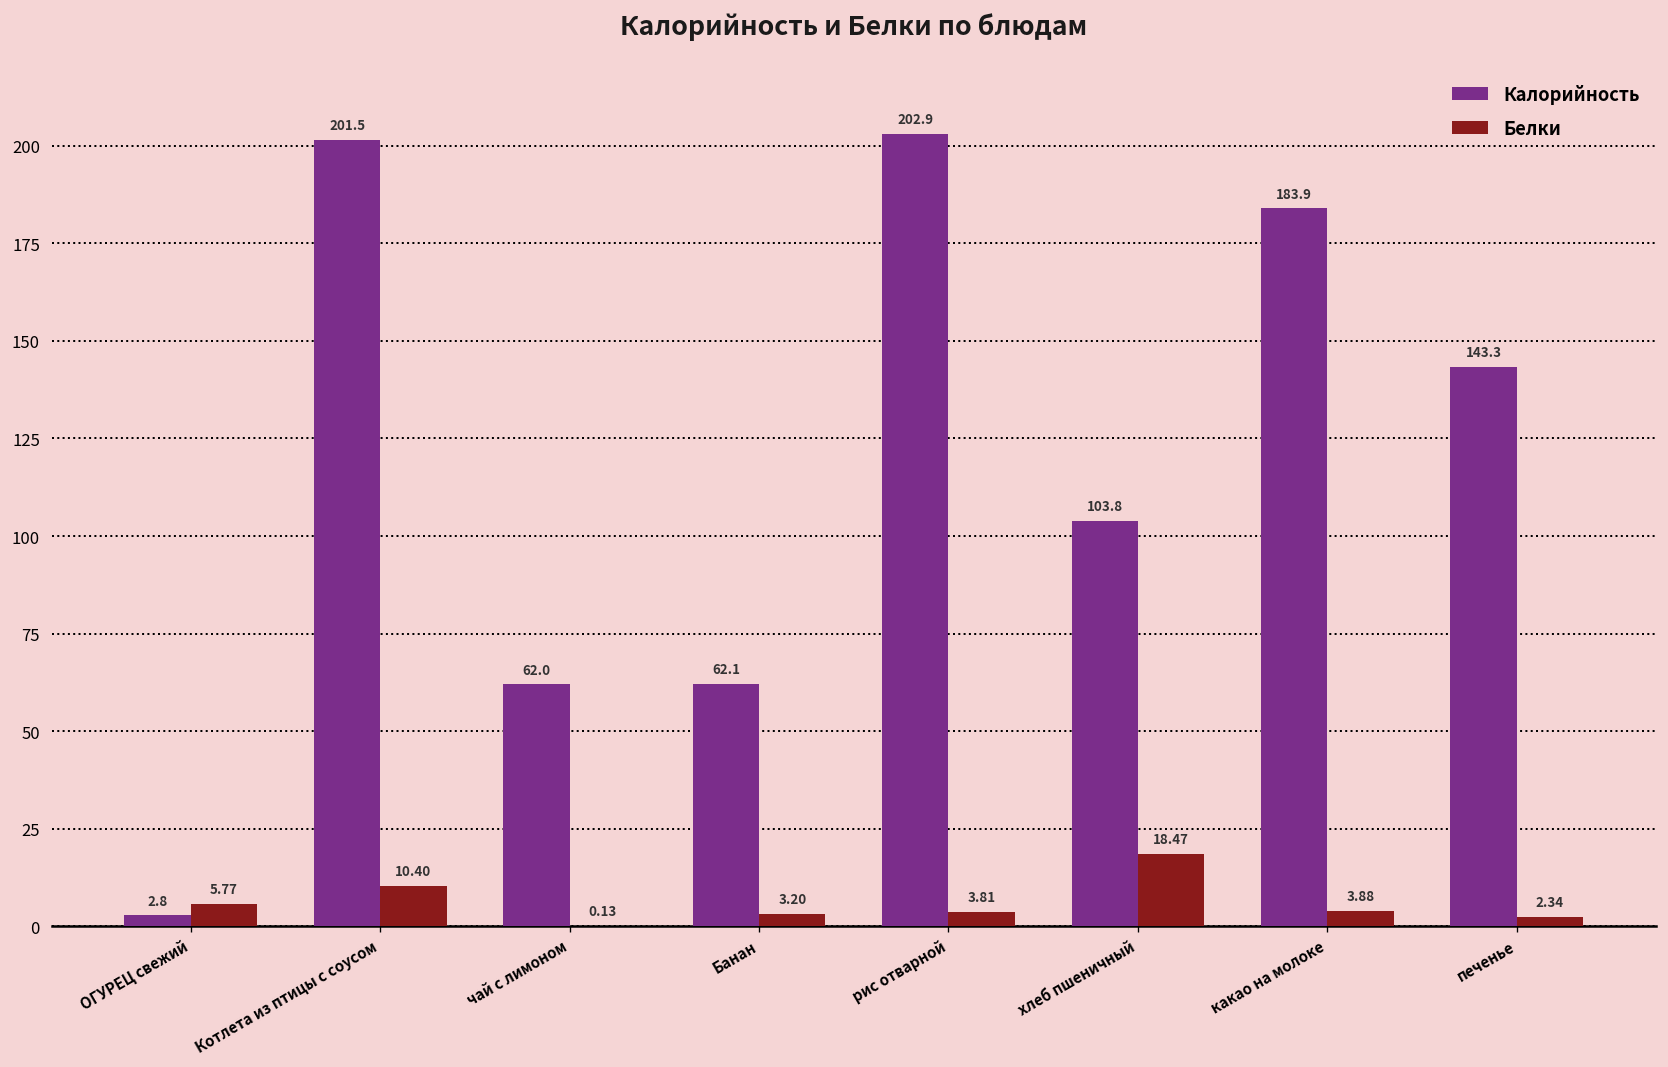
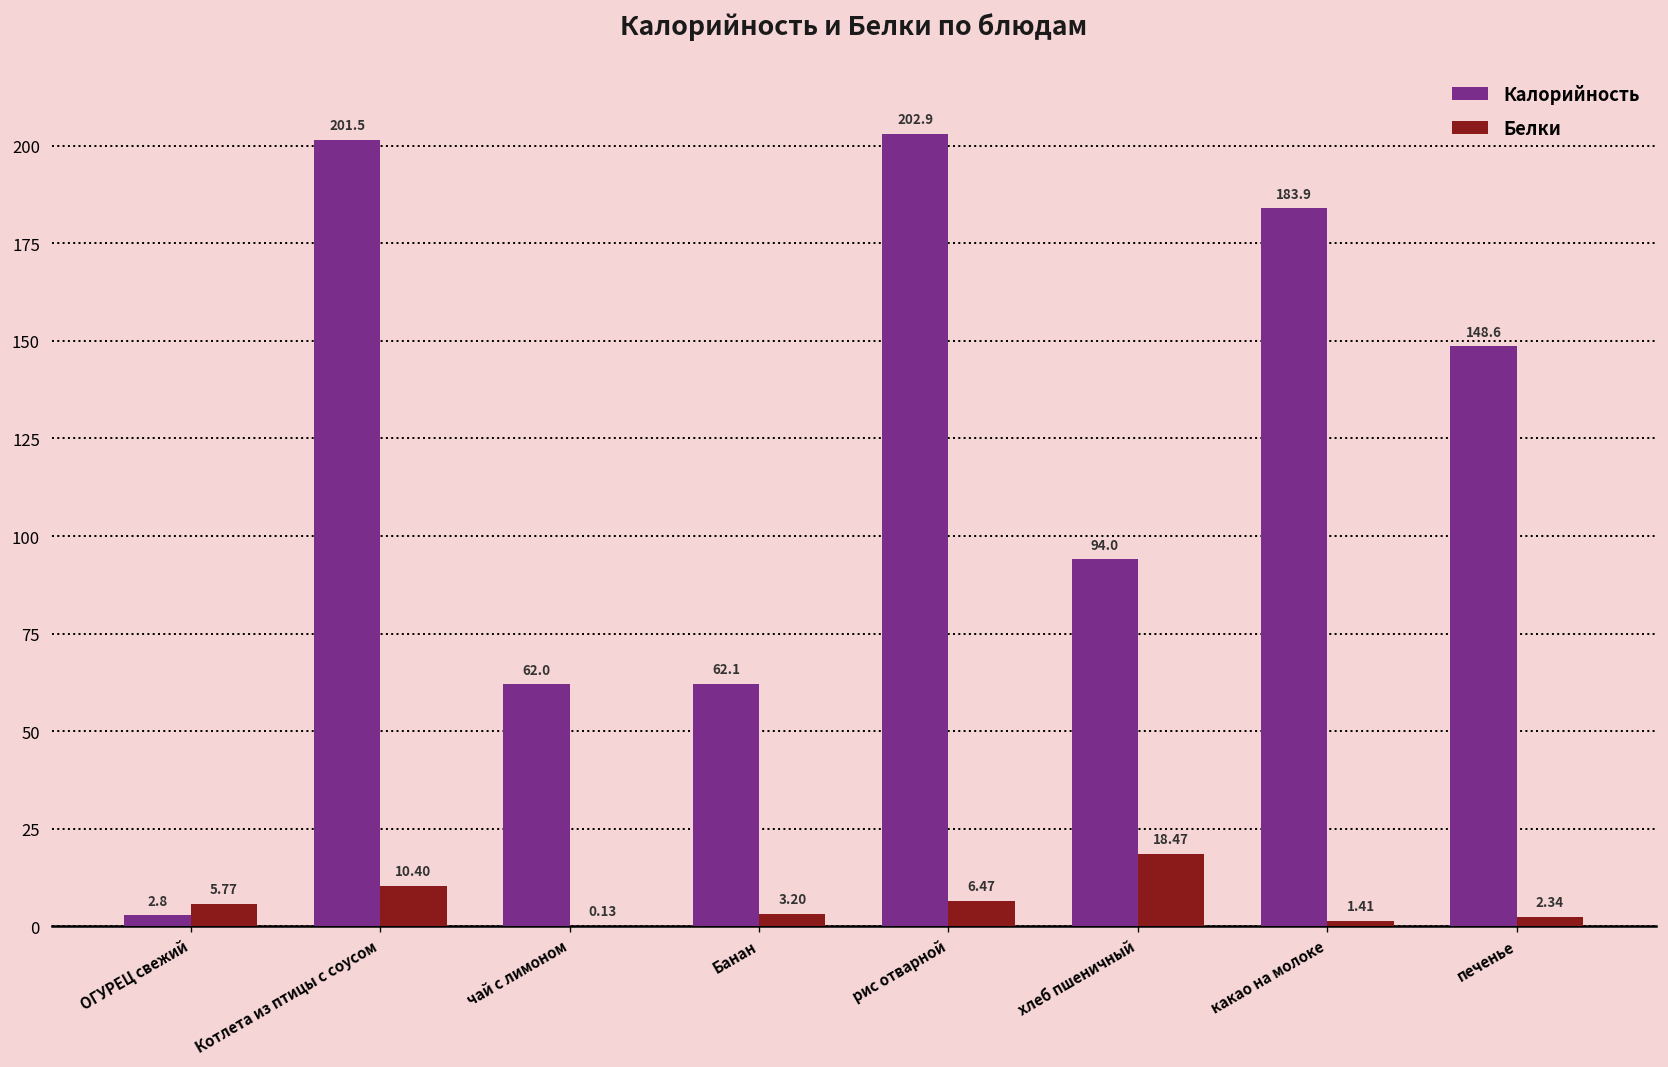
Белки, рис отварной: 3.81 -> 6.47
Калорийность, хлеб пшеничный: 103.8 -> 94.0
Белки, какао на молоке: 3.88 -> 1.41
Калорийность, печенье: 143.3 -> 148.6
